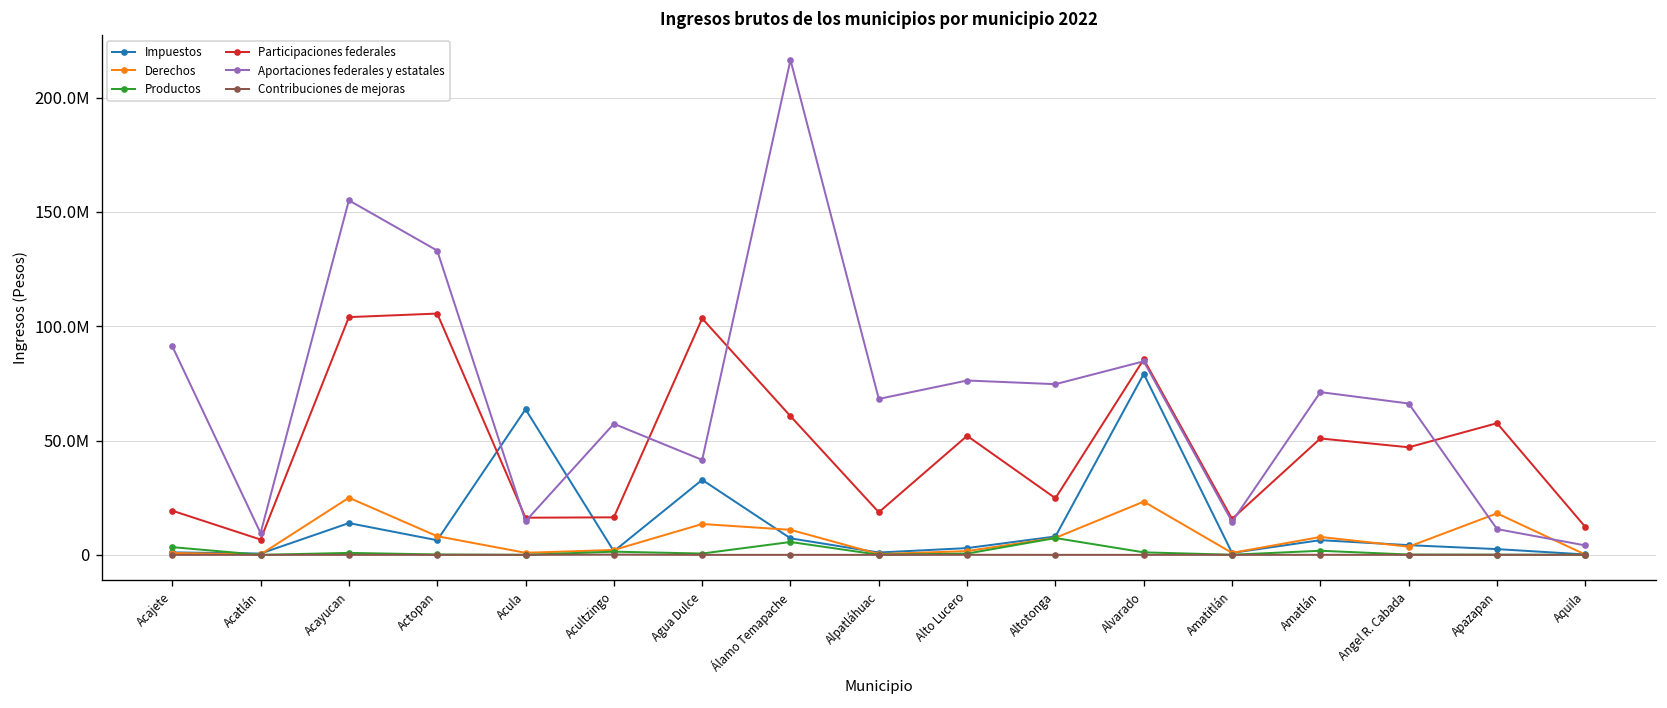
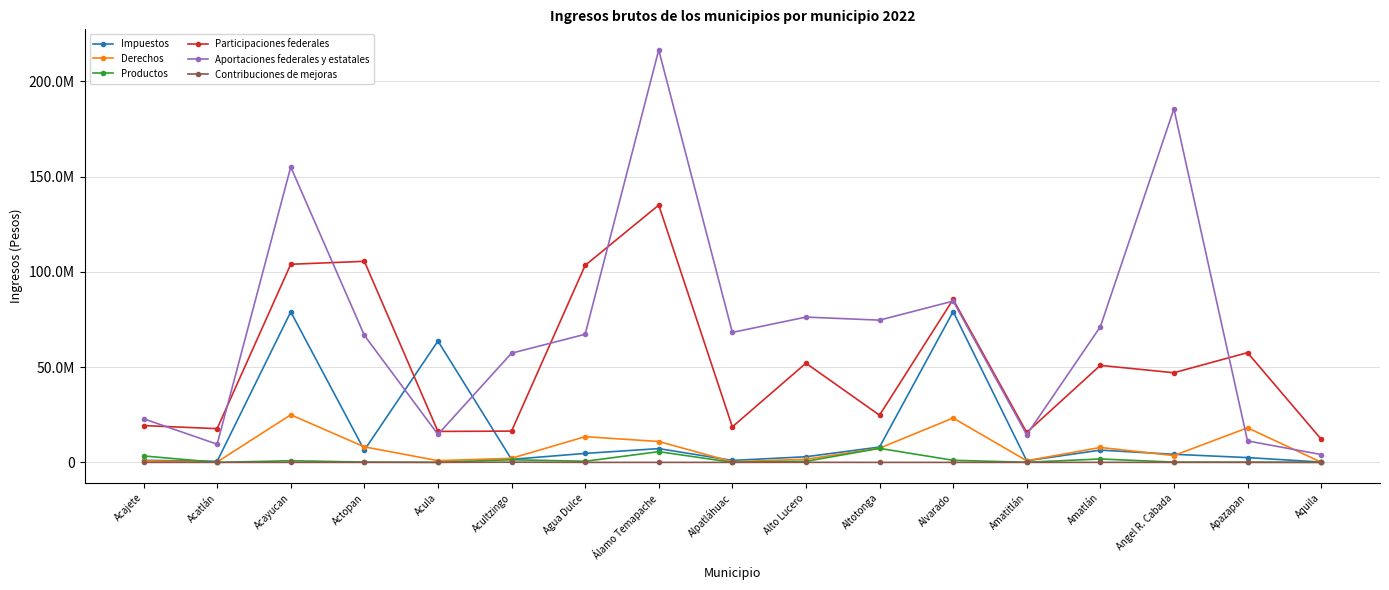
Aportaciones federales y estatales, Acajete: 91000000 -> 23000000
Participaciones federales, Acatlán: 7000000 -> 18000000
Impuestos, Acayucan: 14000000 -> 79000000
Aportaciones federales y estatales, Actopan: 133000000 -> 67000000
Impuestos, Agua Dulce: 33000000 -> 5000000
Aportaciones federales y estatales, Agua Dulce: 42000000 -> 67000000
Participaciones federales, Álamo Temapache: 61000000 -> 135000000
Aportaciones federales y estatales, Angel R. Cabada: 66000000 -> 186000000
